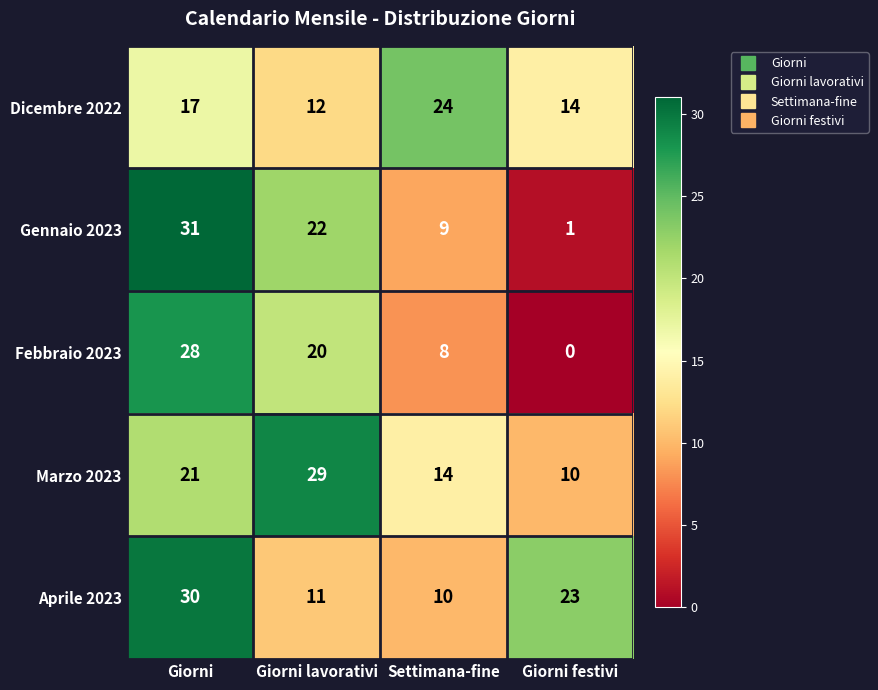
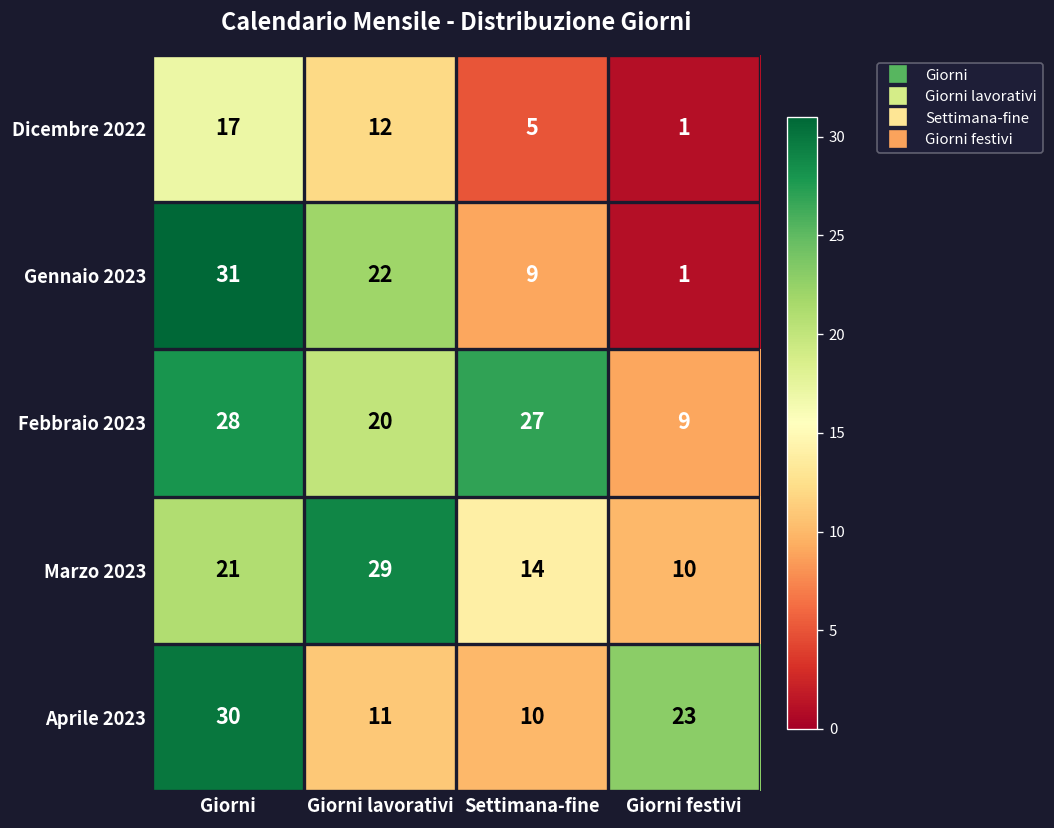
Dicembre 2022, Settimana-fine: 24 -> 5
Dicembre 2022, Giorni festivi: 14 -> 1
Febbraio 2023, Settimana-fine: 8 -> 27
Febbraio 2023, Giorni festivi: 0 -> 9
